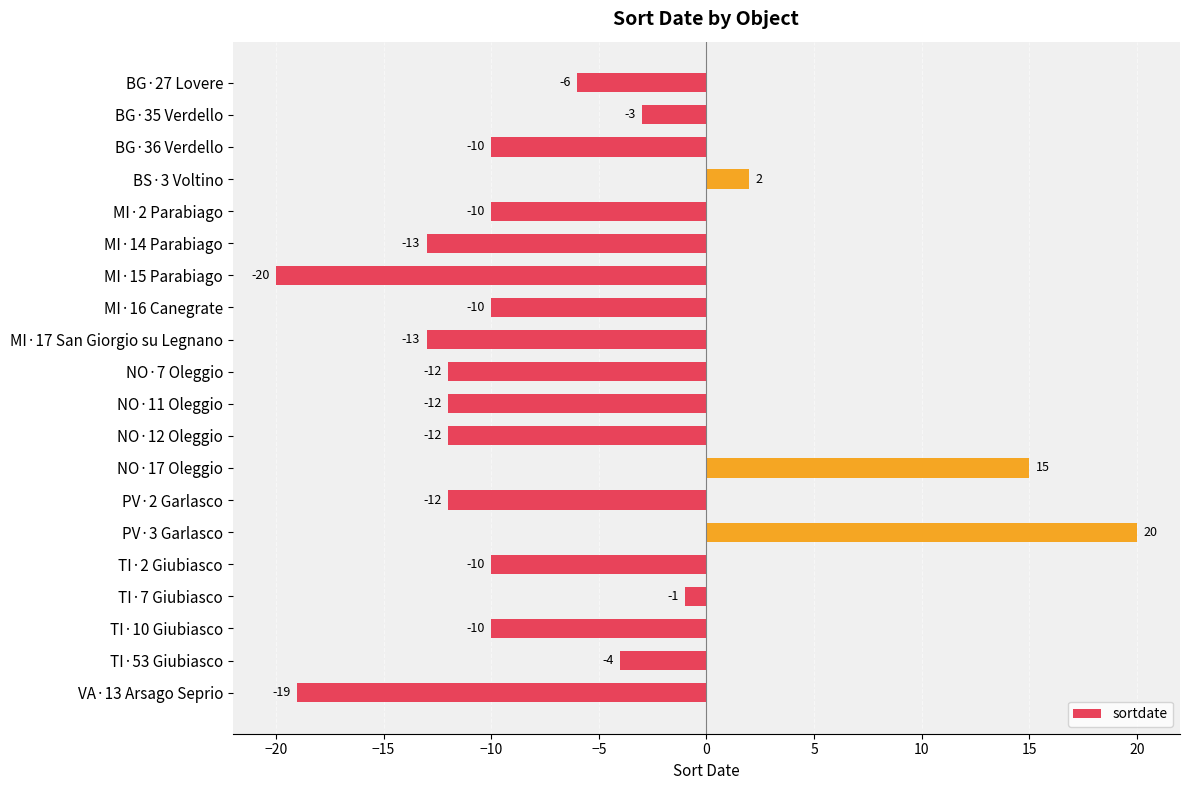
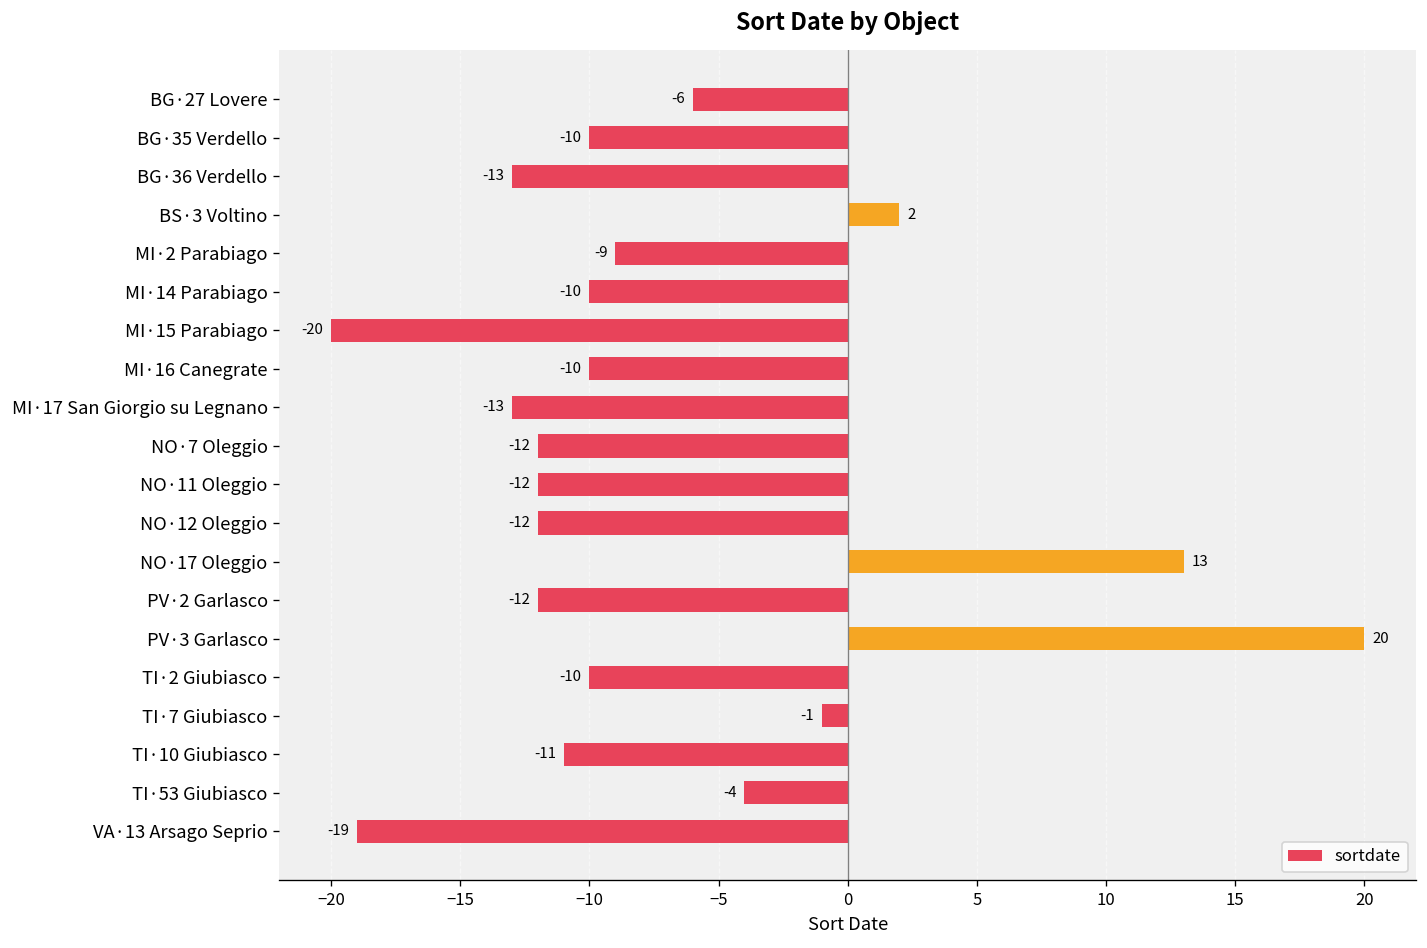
BG·35 Verdello: -3 -> -10
BG·36 Verdello: -10 -> -13
MI·2 Parabiago: -10 -> -9
MI·14 Parabiago: -13 -> -10
NO·17 Oleggio: 15 -> 13
TI·10 Giubiasco: -10 -> -11
